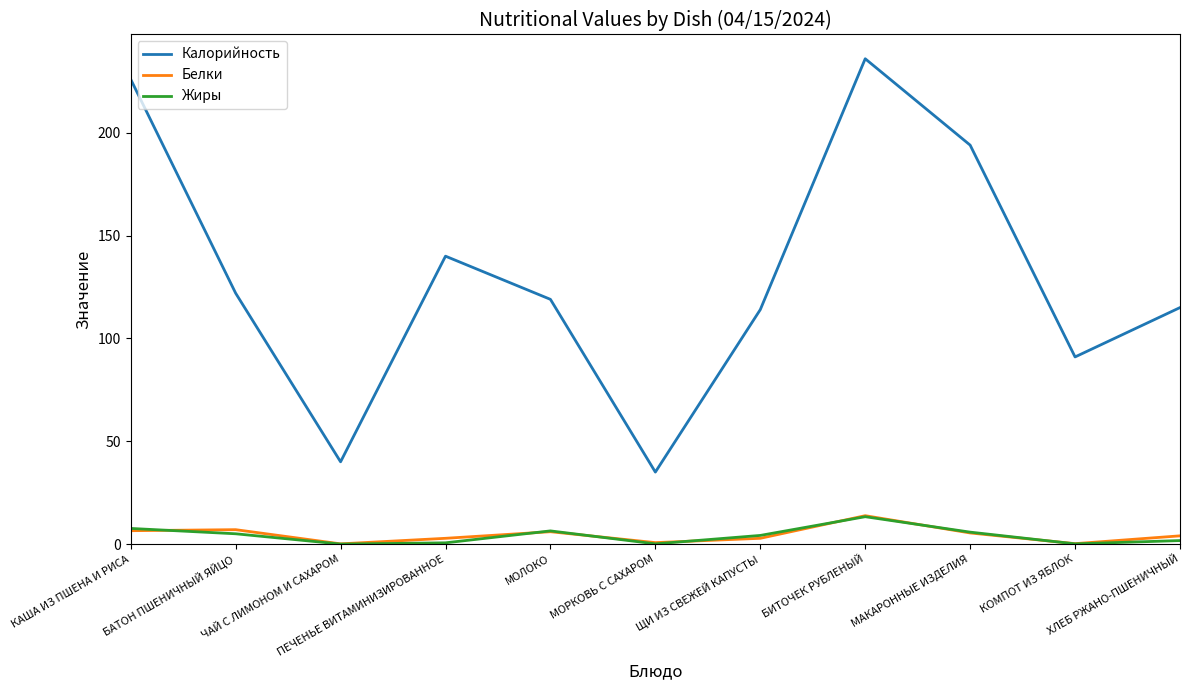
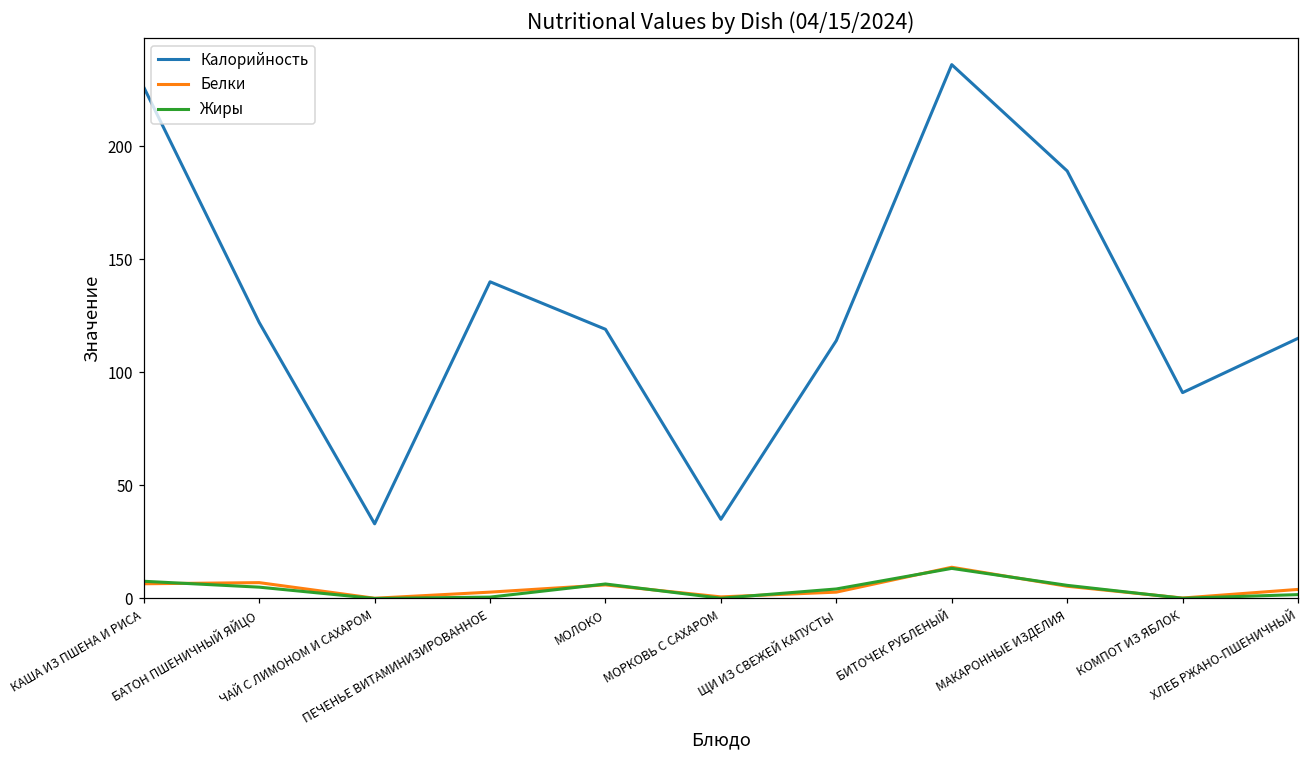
Калорийность, ЧАЙ С ЛИМОНОМ И САХАРОМ: 40 -> 33
Калорийность, МАКАРОННЫЕ ИЗДЕЛИЯ: 194 -> 189
